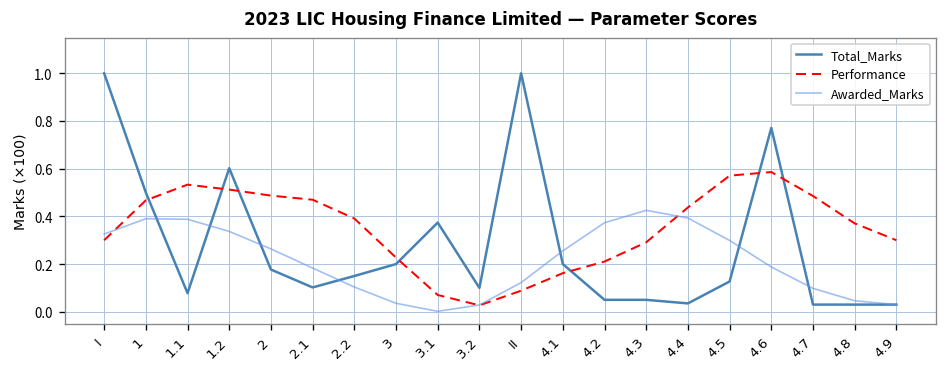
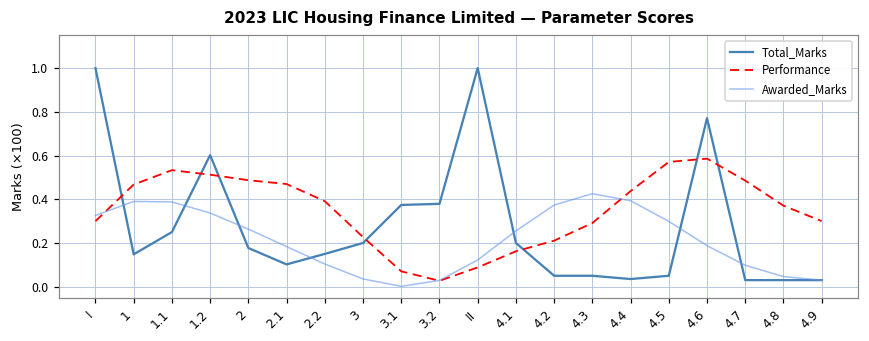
Total_Marks, 1: 0.50 -> 0.15
Total_Marks, 1.1: 0.08 -> 0.25
Total_Marks, 3.2: 0.10 -> 0.38
Total_Marks, 4.5: 0.13 -> 0.05
